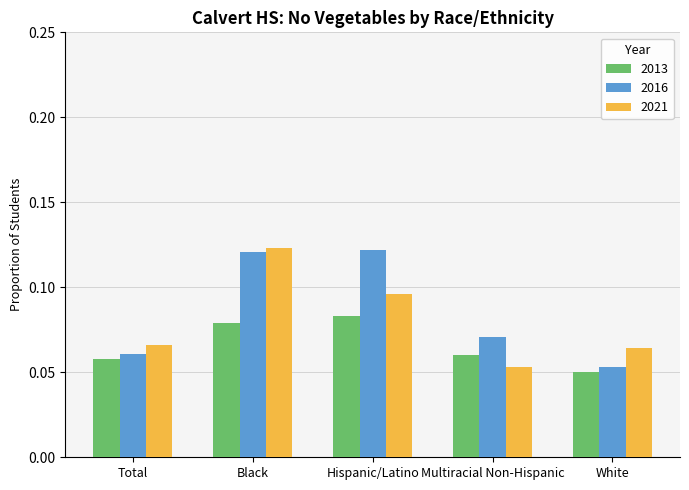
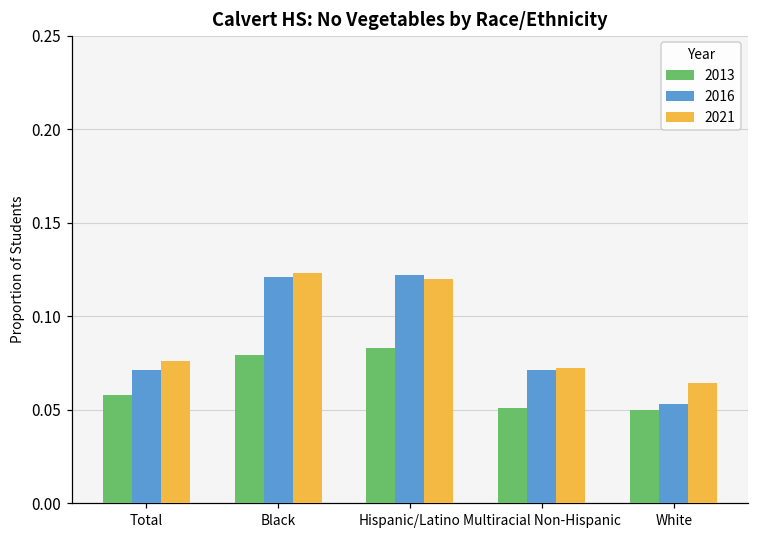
2016, Total: 0.061 -> 0.071
2021, Total: 0.066 -> 0.076
2021, Hispanic/Latino: 0.096 -> 0.120
2013, Multiracial Non-Hispanic: 0.060 -> 0.051
2021, Multiracial Non-Hispanic: 0.053 -> 0.072
